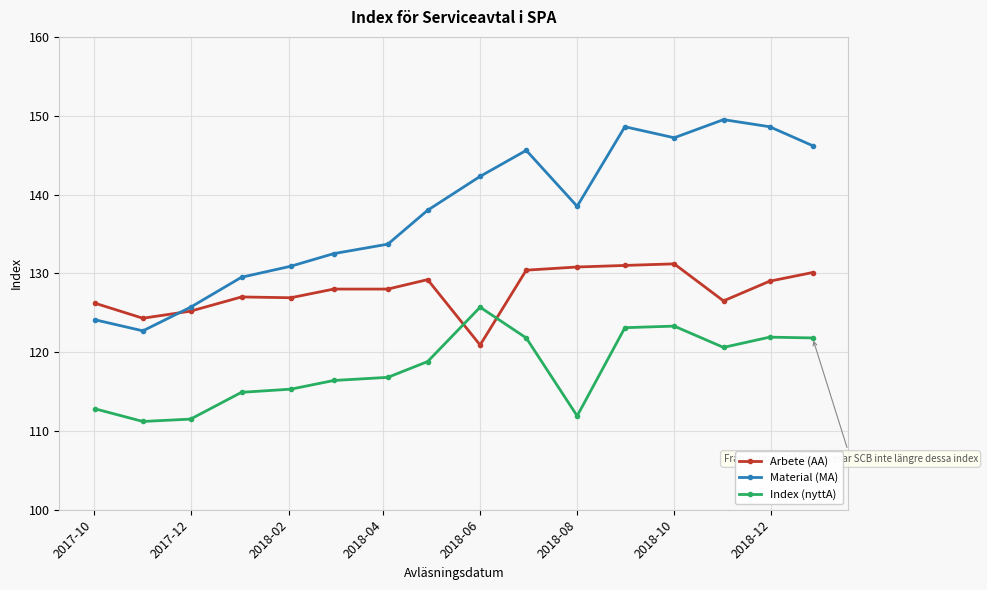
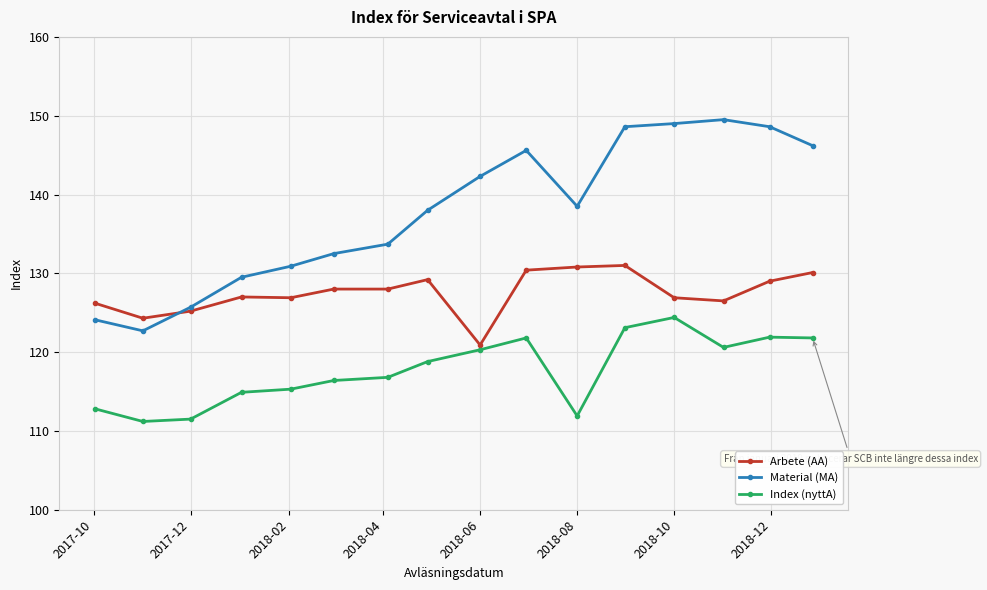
Index (nyttA), 2018-06: 126 -> 120
Arbete (AA), 2018-10: 131 -> 127
Material (MA), 2018-10: 147 -> 149
Index (nyttA), 2018-10: 123 -> 124
